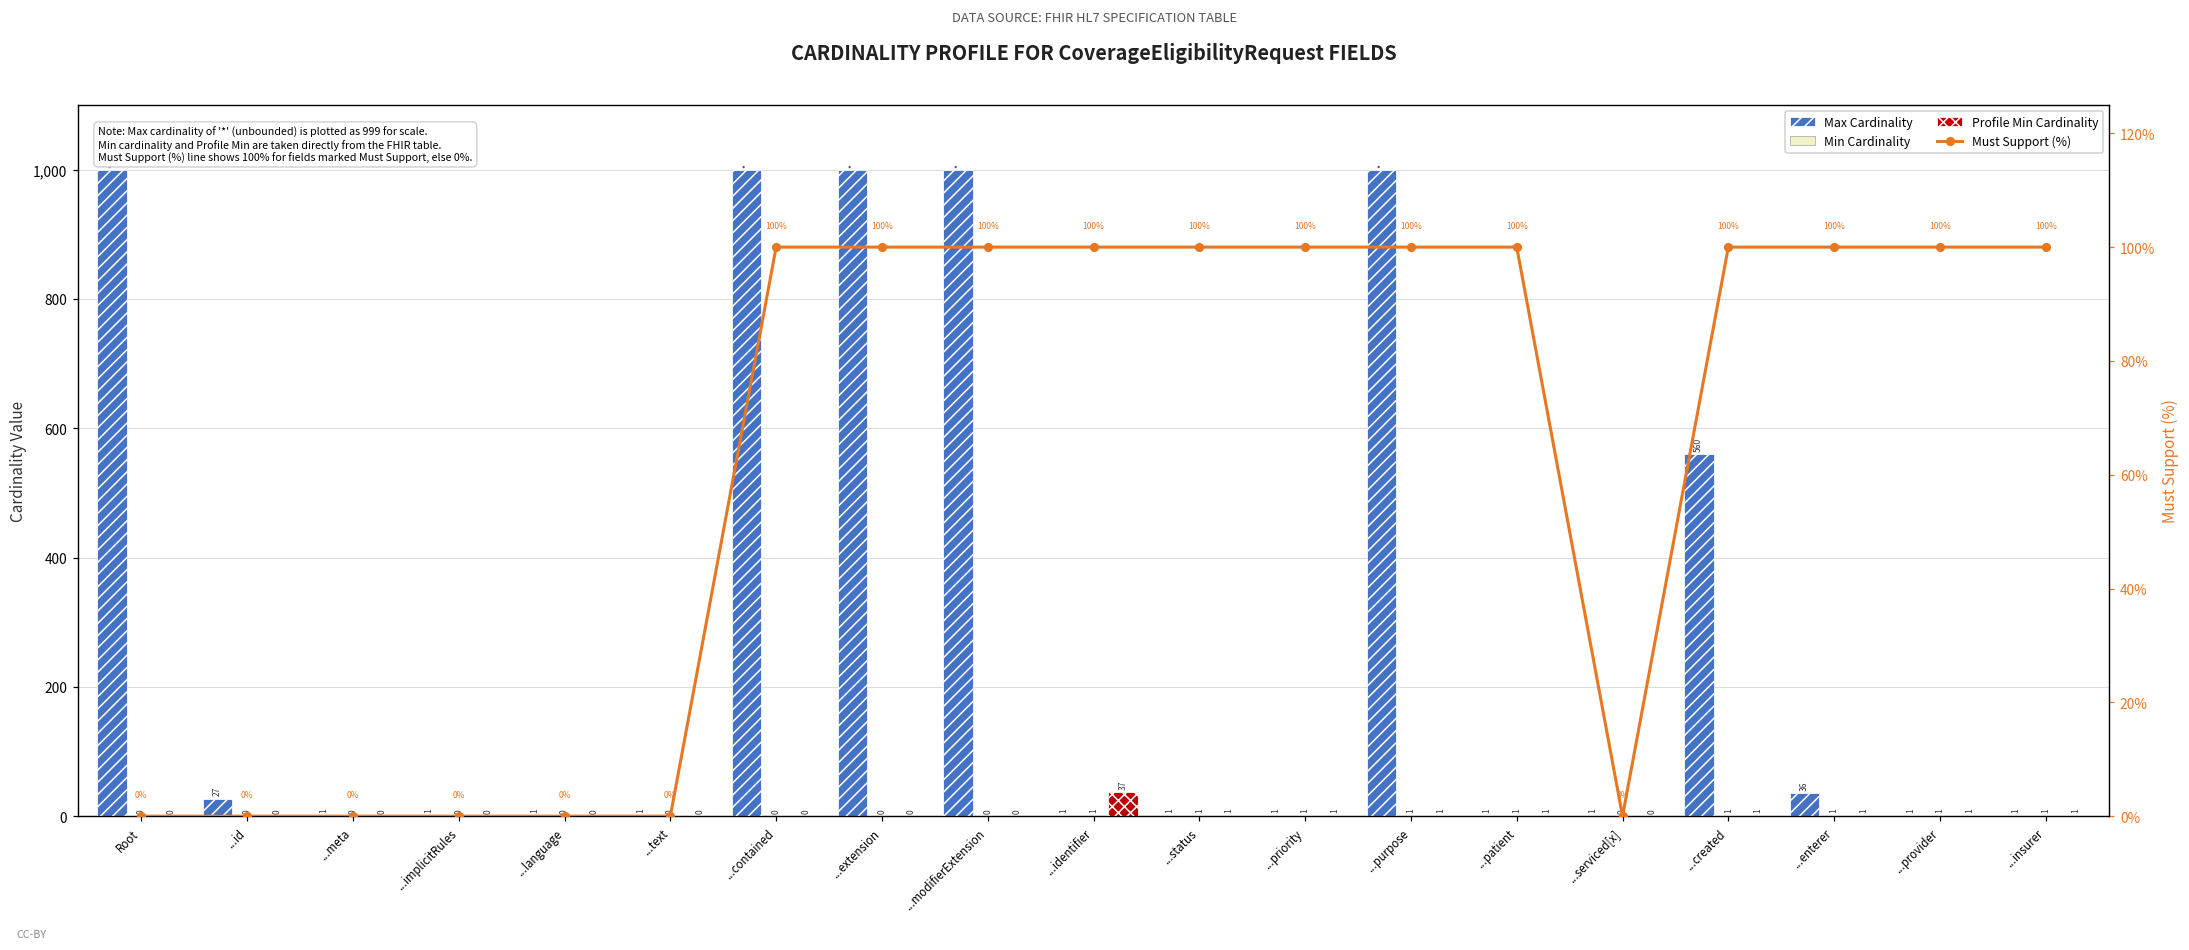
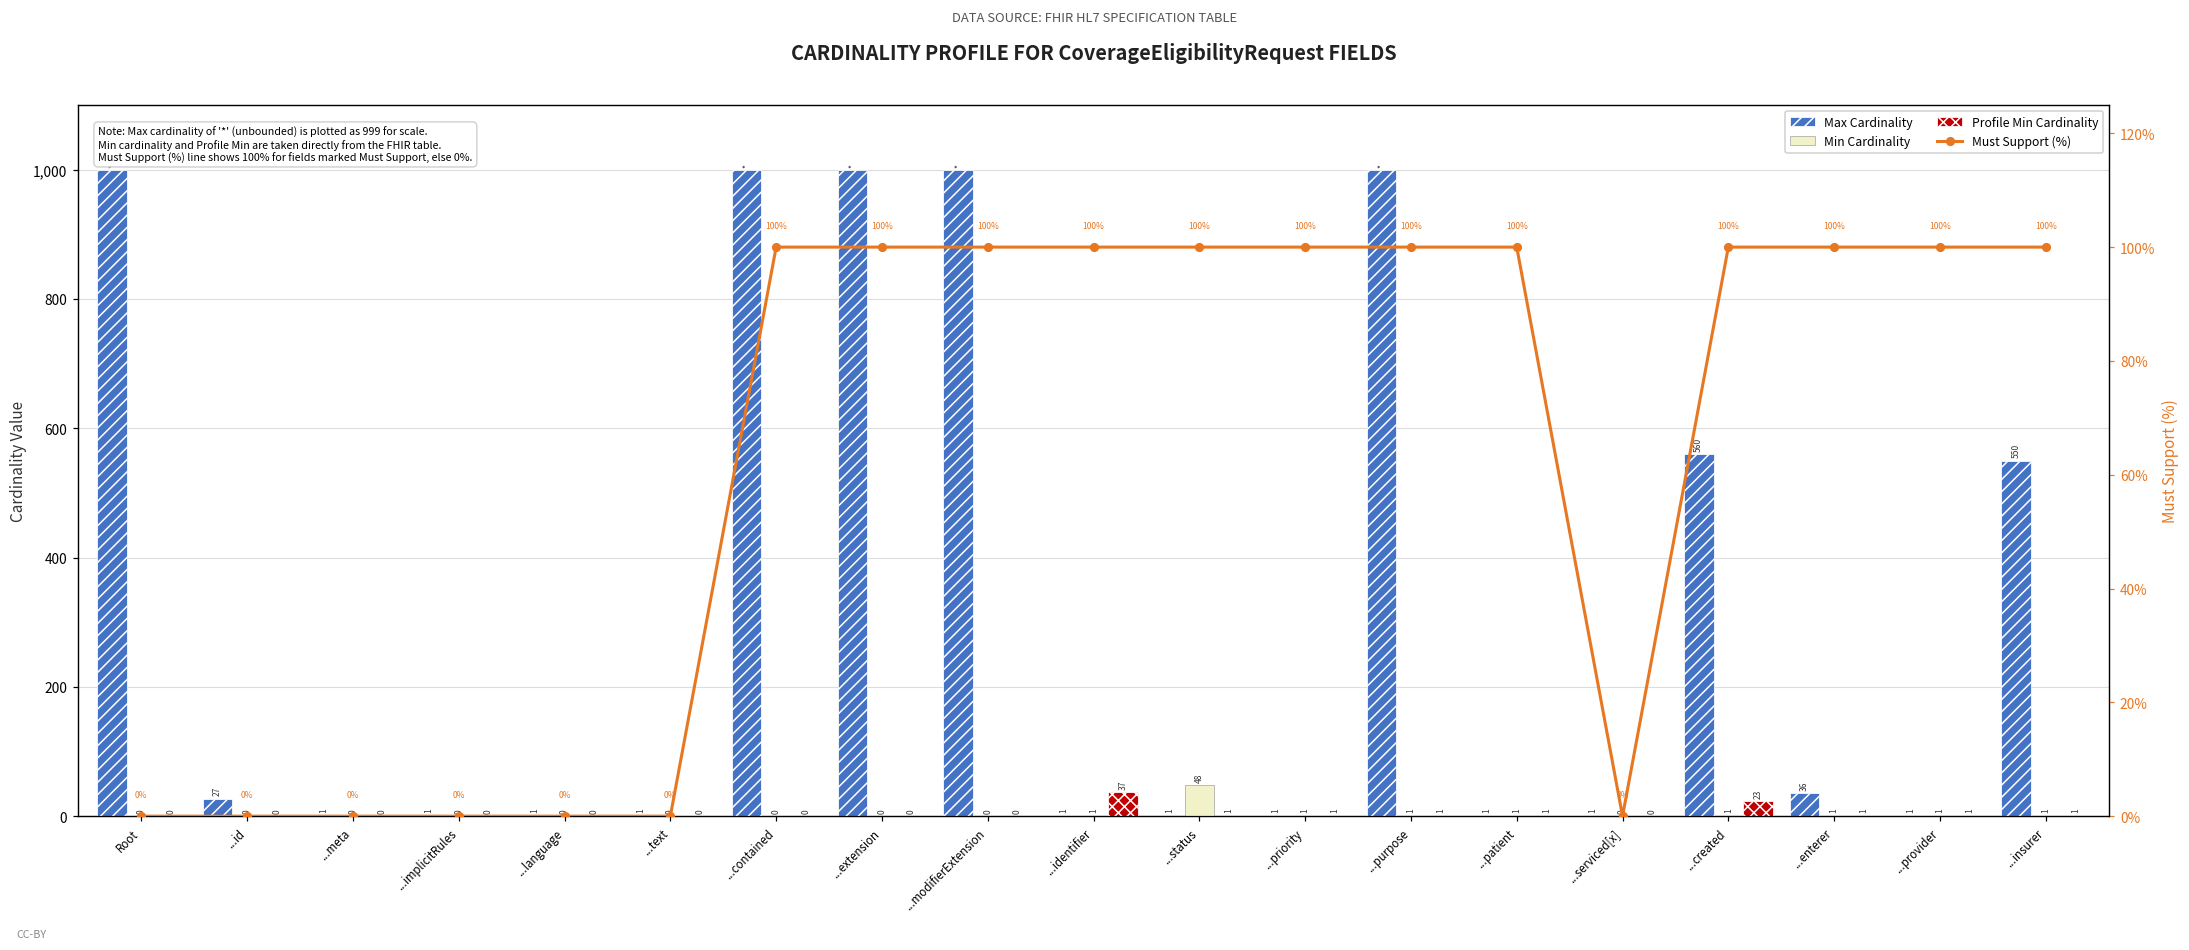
Min Cardinality, ...status: 1 -> 48
Profile Min Cardinality, ...created: 1 -> 23
Max Cardinality, ...insurer: 1 -> 550
